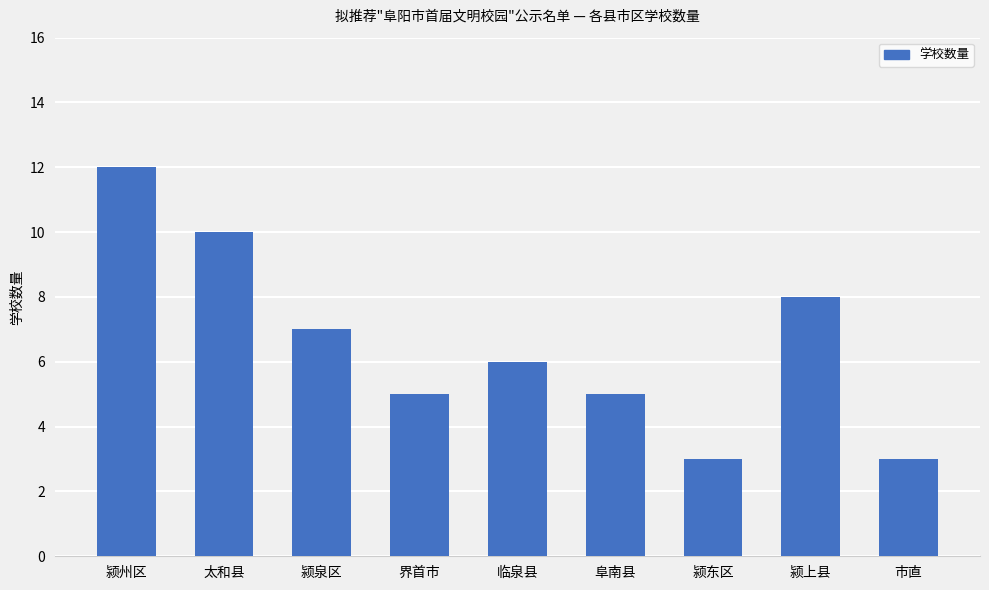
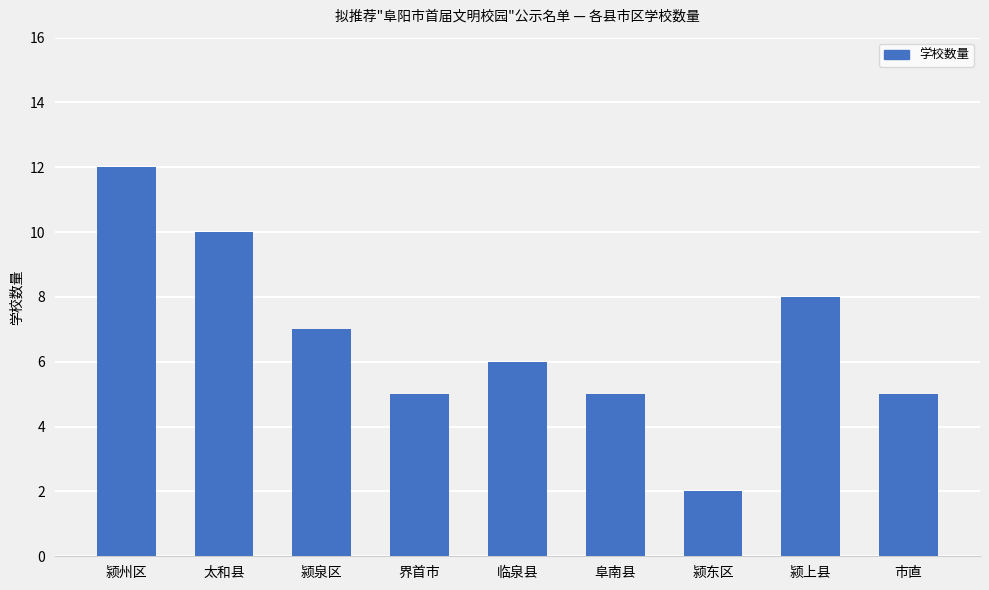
颍东区: 3 -> 2
市直: 3 -> 5
